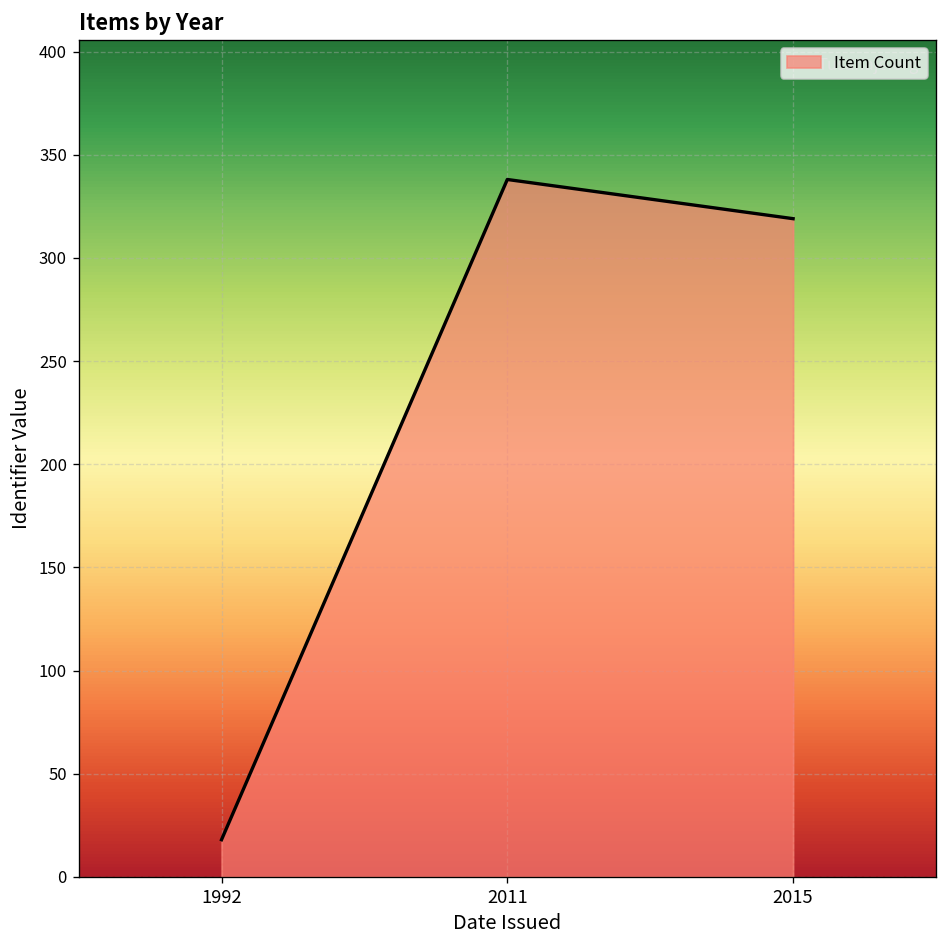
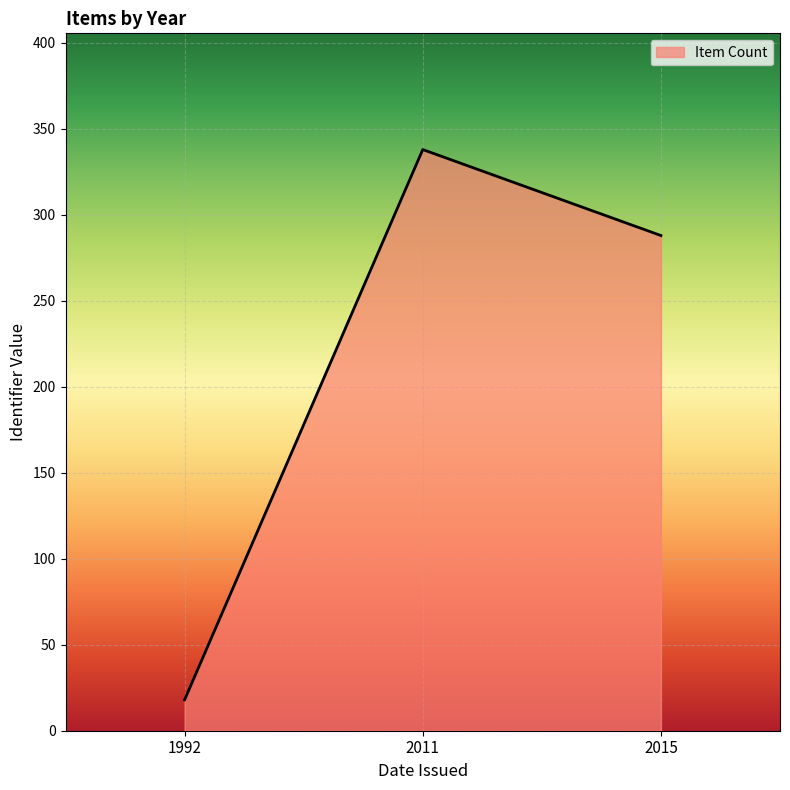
2015: 319 -> 288
